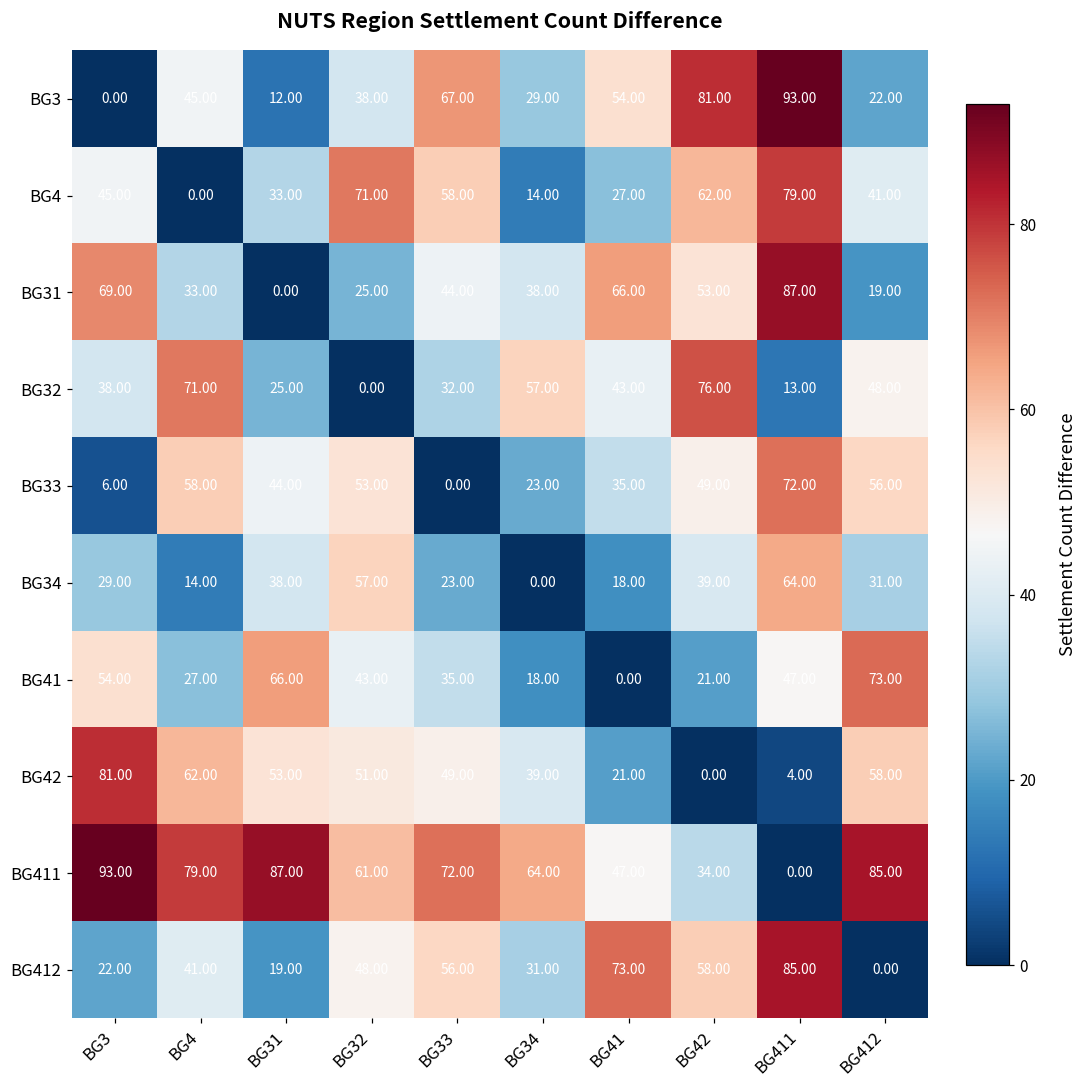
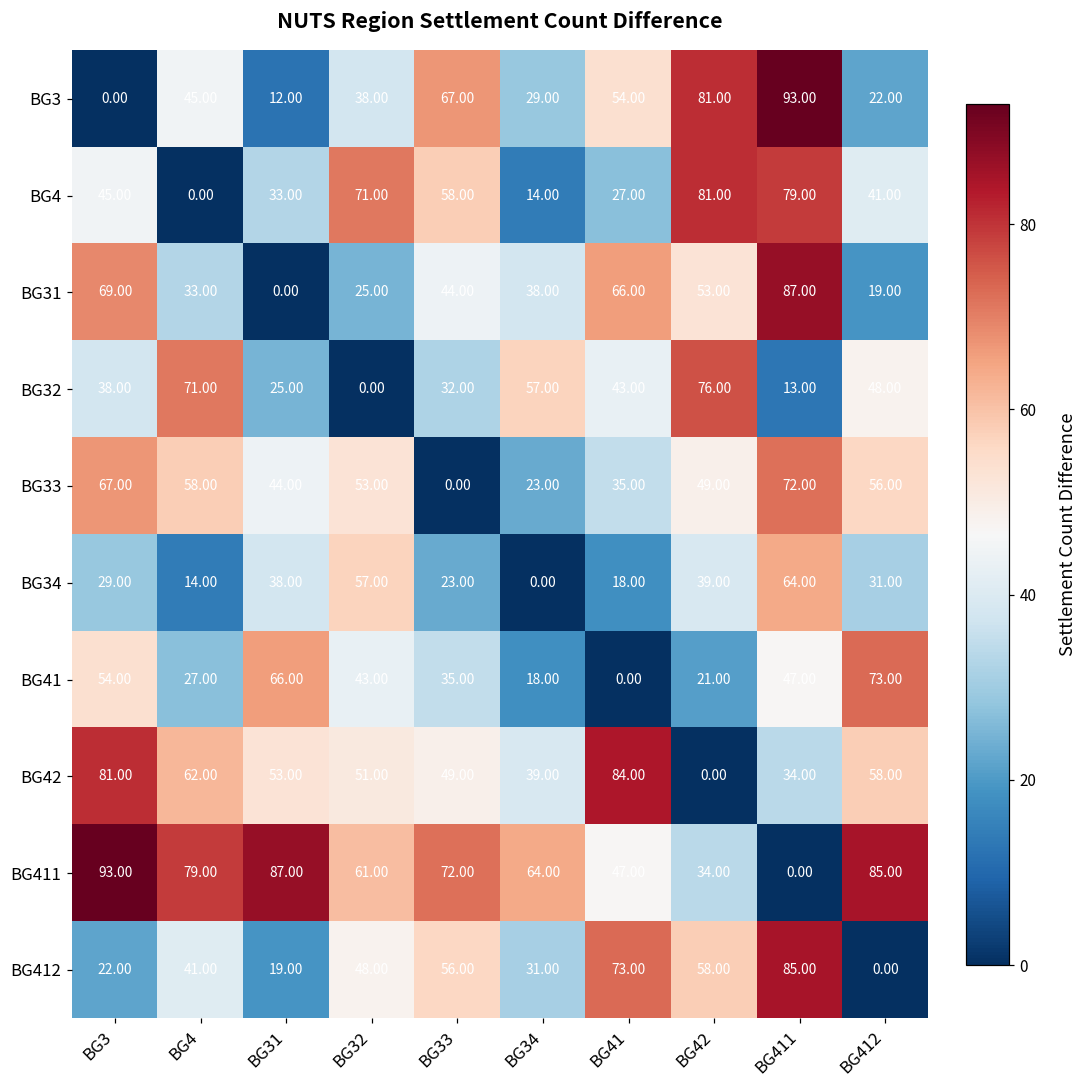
BG4, BG42: 62.00 -> 81.00
BG33, BG3: 6.00 -> 67.00
BG42, BG41: 21.00 -> 84.00
BG42, BG411: 4.00 -> 34.00
